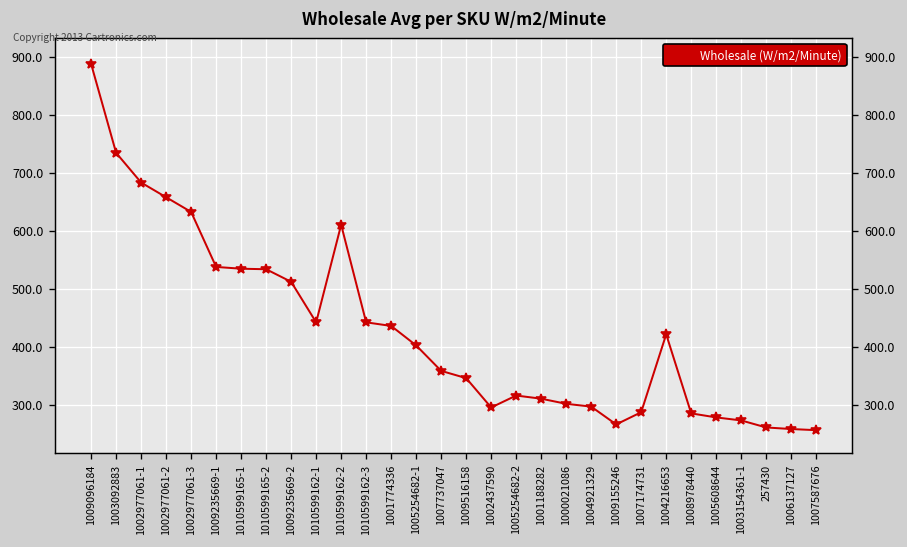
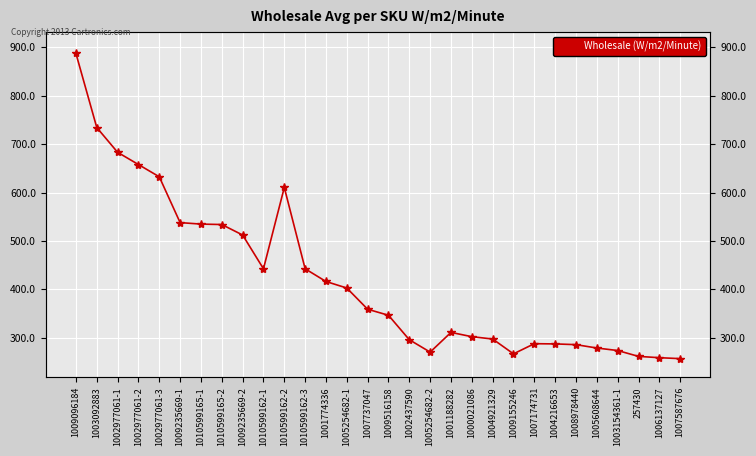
1001774336: 440 -> 420
1005254682-2: 320 -> 270
1004216653: 420 -> 290
